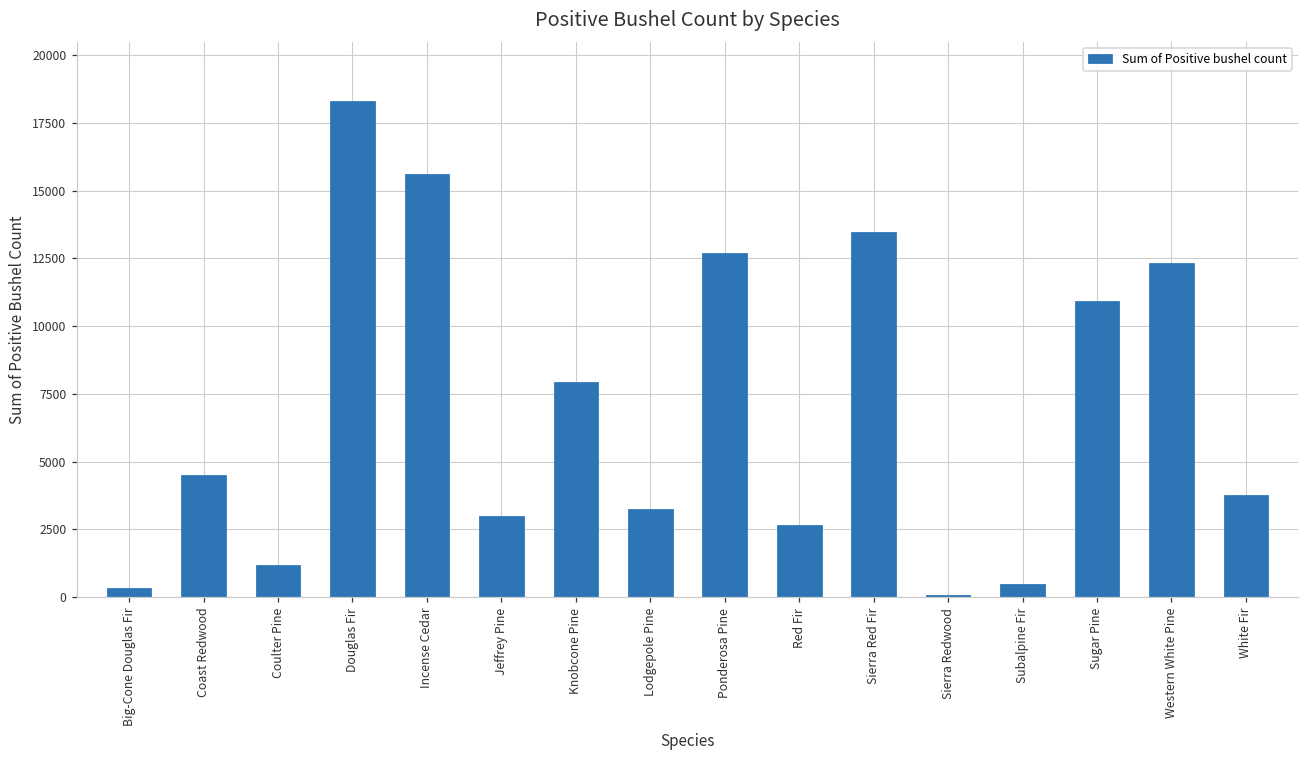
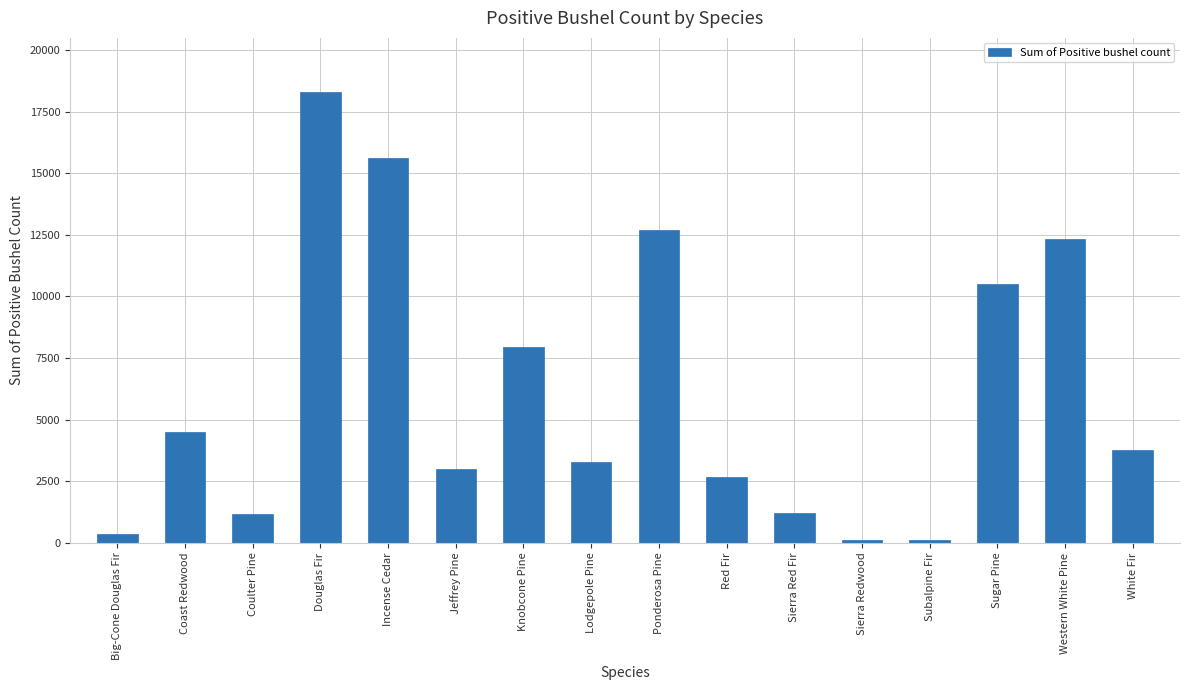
Sierra Red Fir: 13500 -> 1200
Subalpine Fir: 500 -> 100
Sugar Pine: 10900 -> 10500
